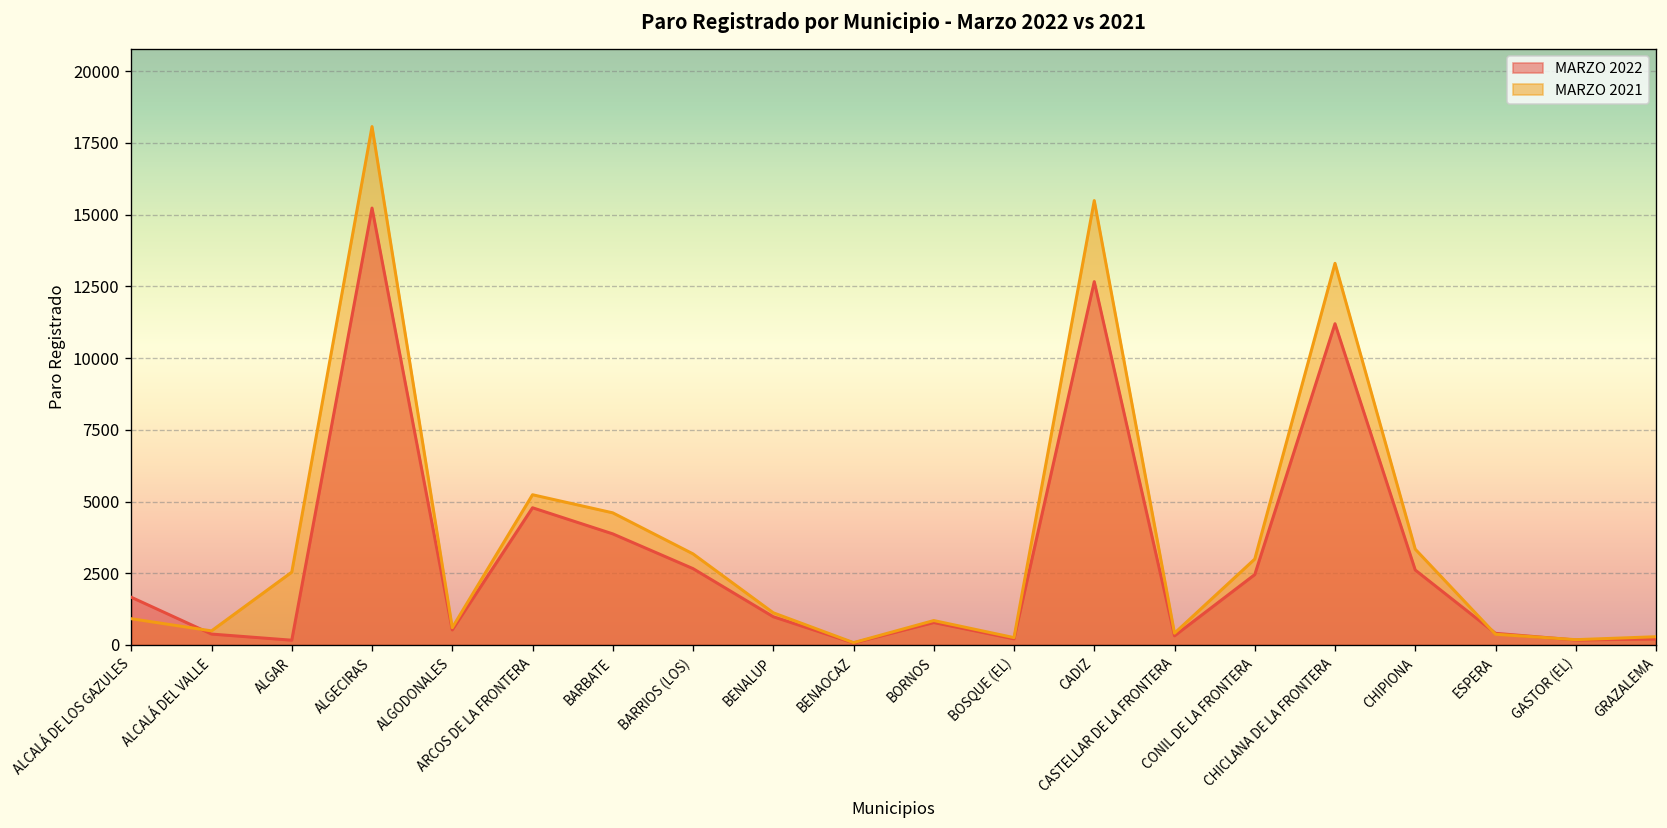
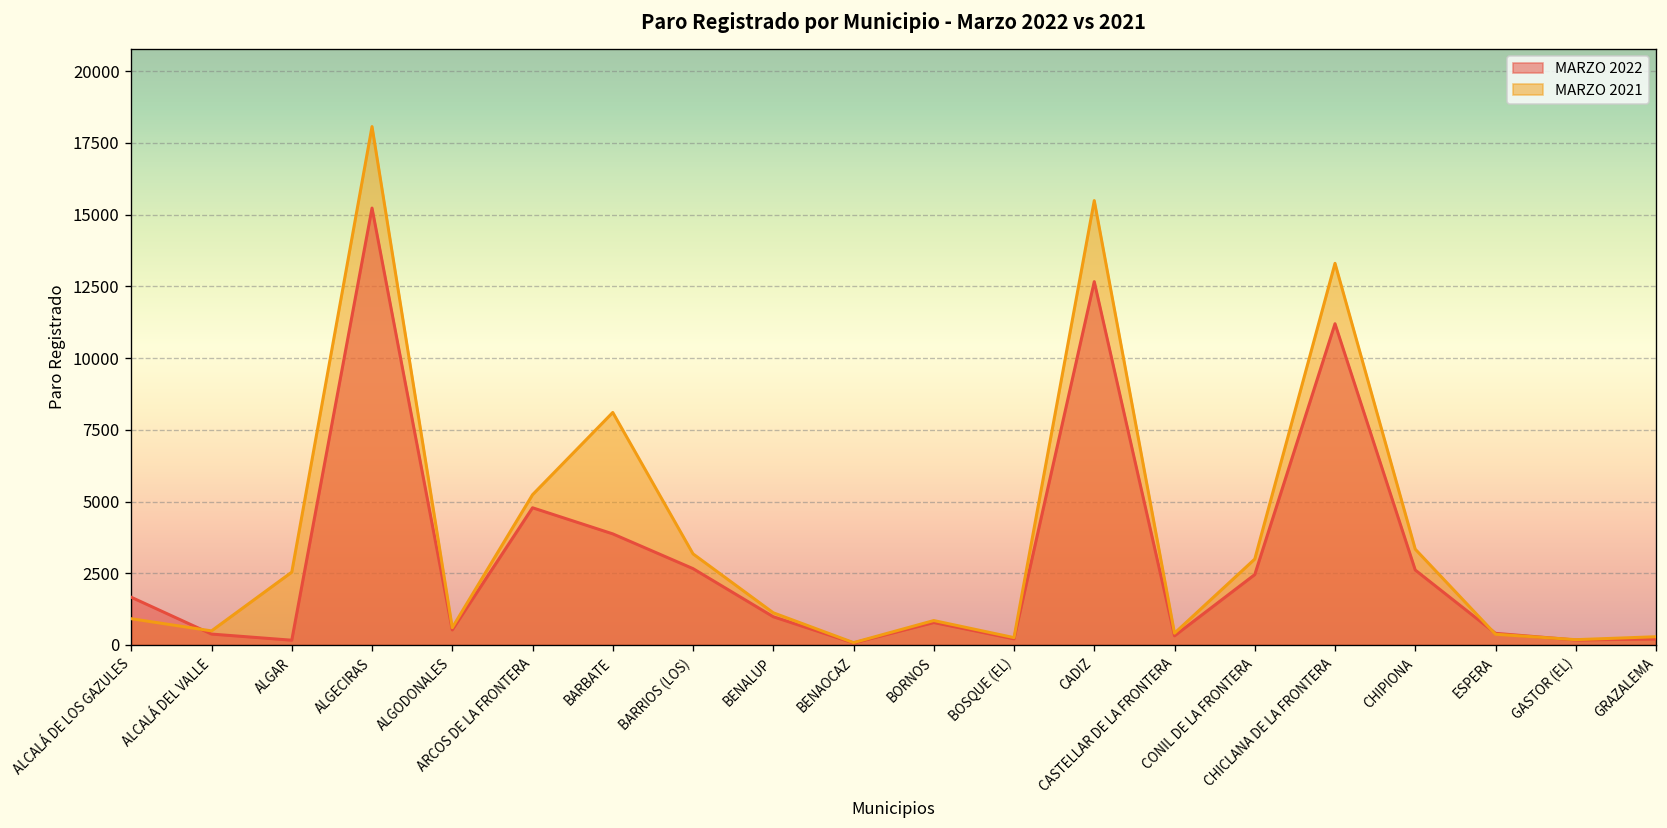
MARZO 2021, BARBATE: 4600 -> 8100
